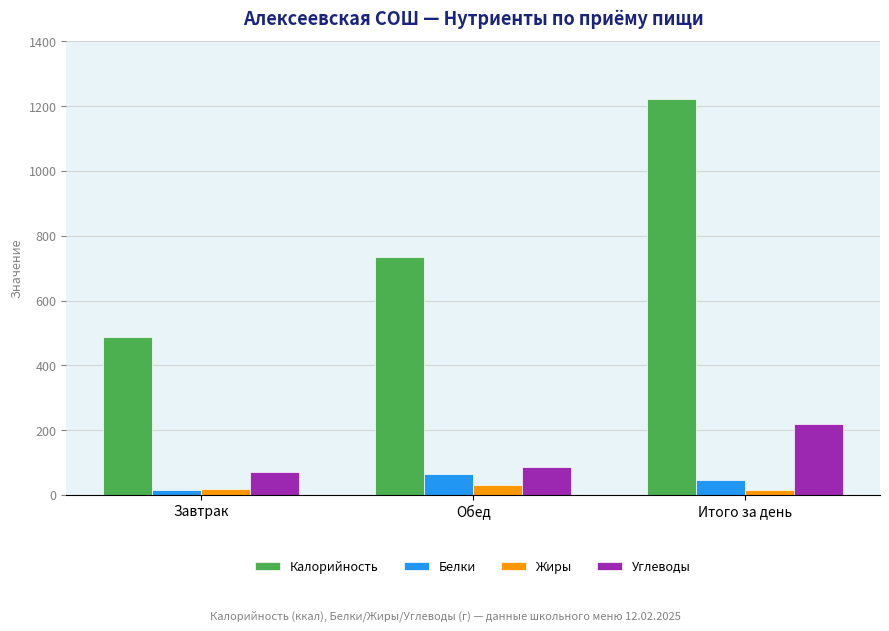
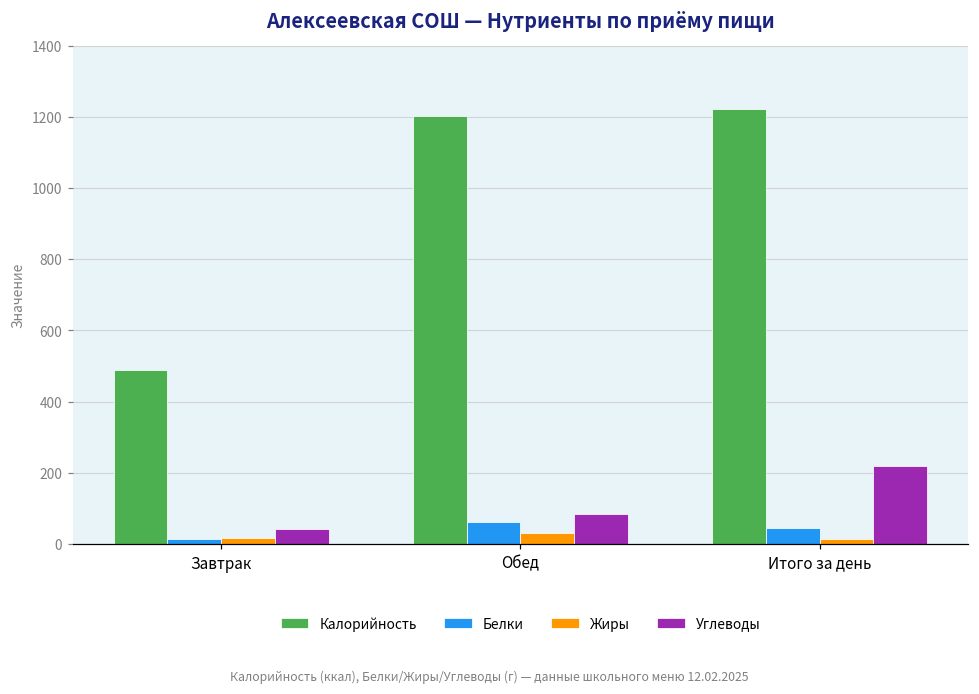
Углеводы, Завтрак: 70 -> 40
Калорийность, Обед: 730 -> 1200
